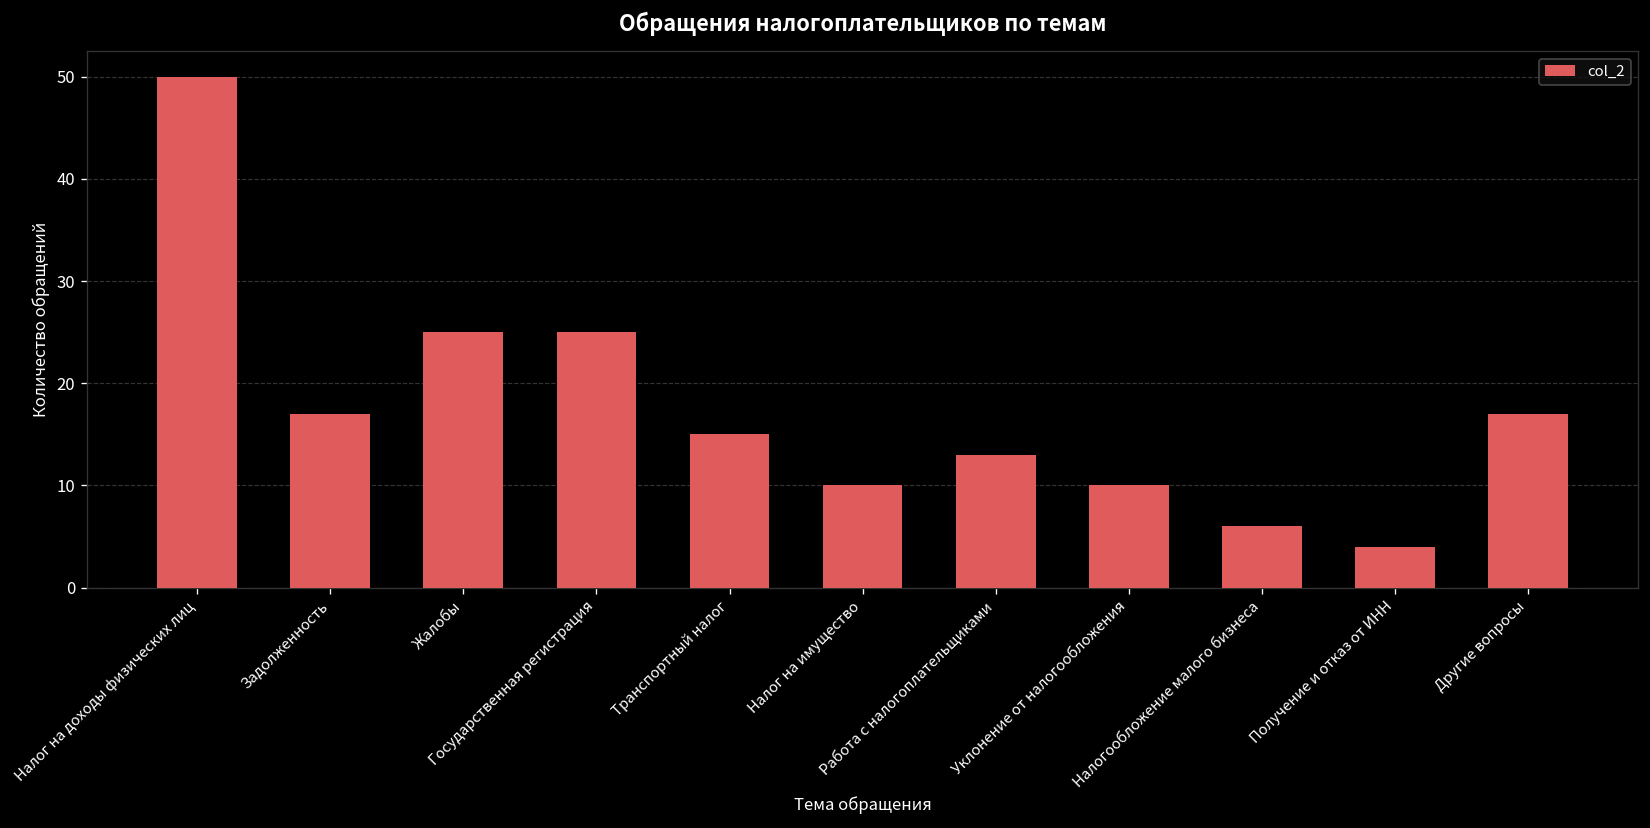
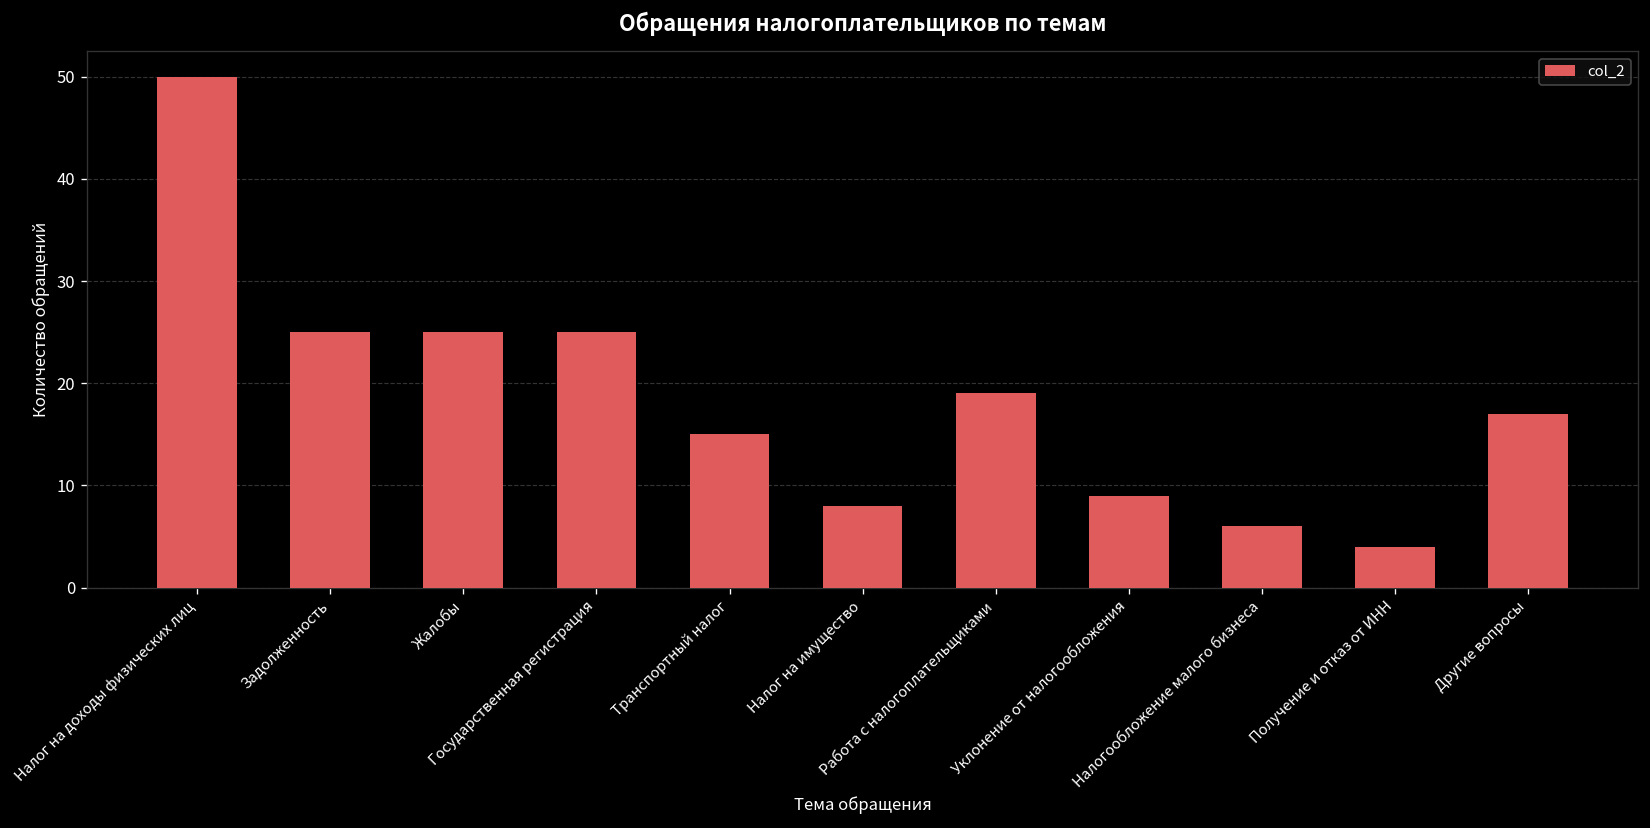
Задолженность: 17 -> 25
Налог на имущество: 10 -> 8
Работа с налогоплательщиками: 13 -> 19
Уклонение от налогообложения: 10 -> 9
